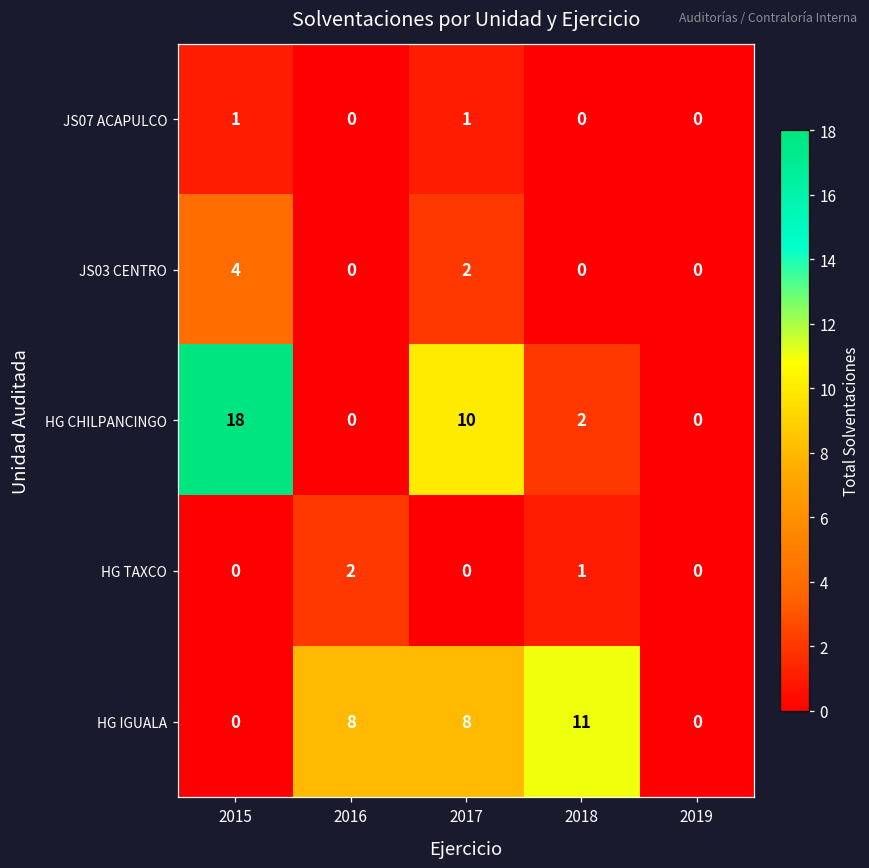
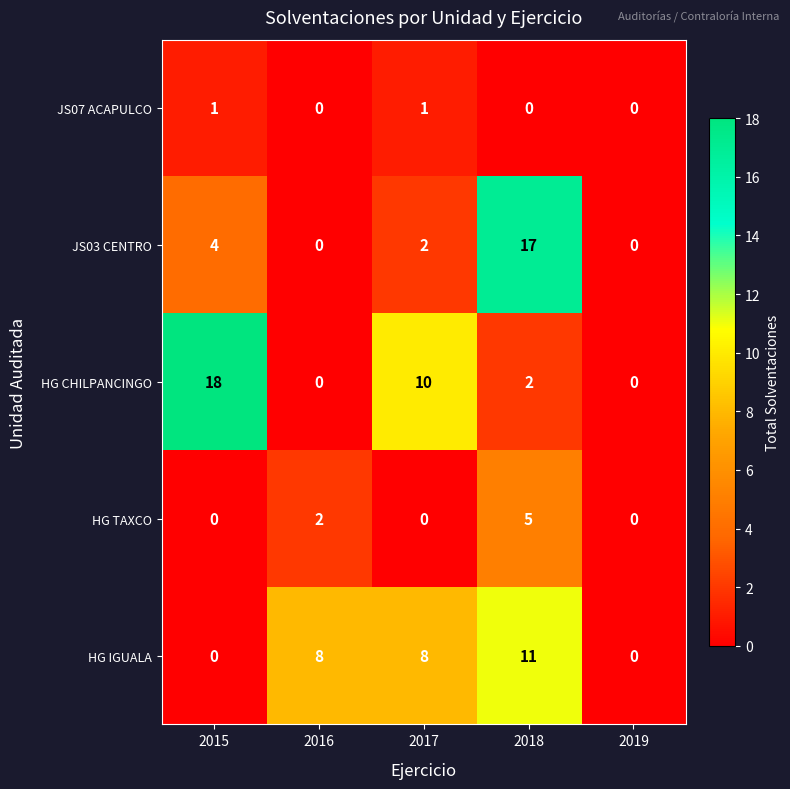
JS03 CENTRO, 2018: 0 -> 17
HG TAXCO, 2018: 1 -> 5
